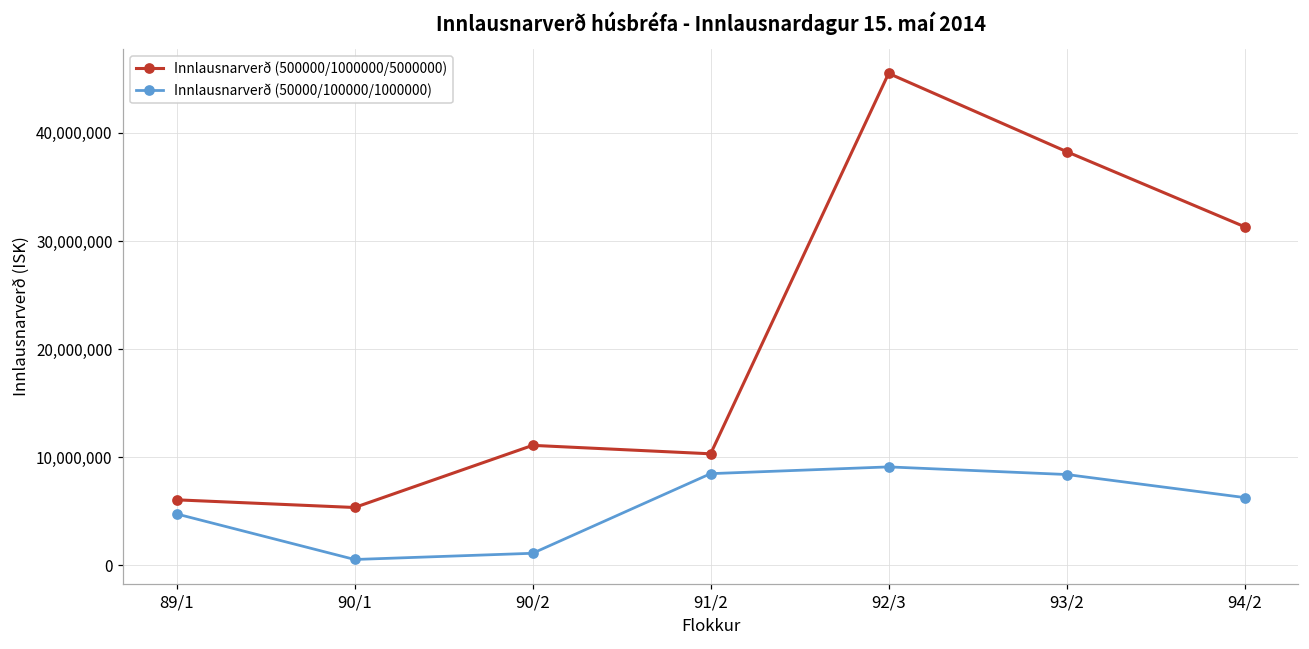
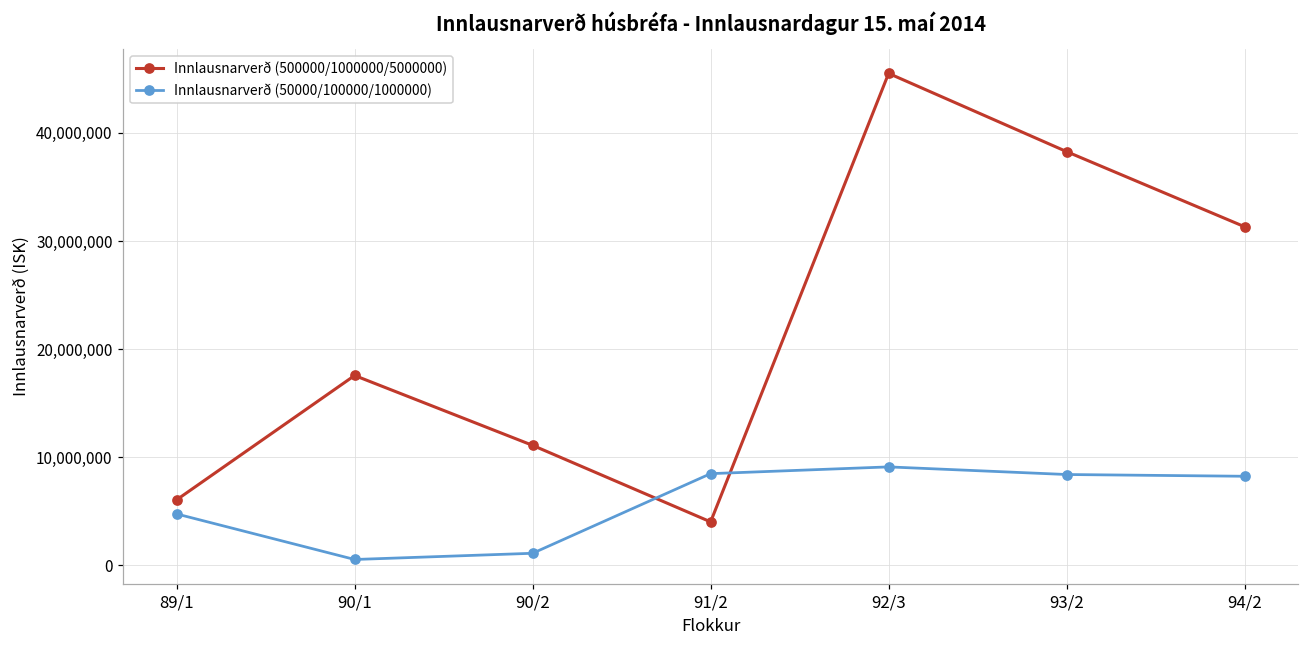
Innlausnarverð (500000/1000000/5000000), 90/1: 5,000,000 -> 18,000,000
Innlausnarverð (500000/1000000/5000000), 91/2: 10,000,000 -> 4,000,000
Innlausnarverð (50000/100000/1000000), 94/2: 6,000,000 -> 8,000,000
